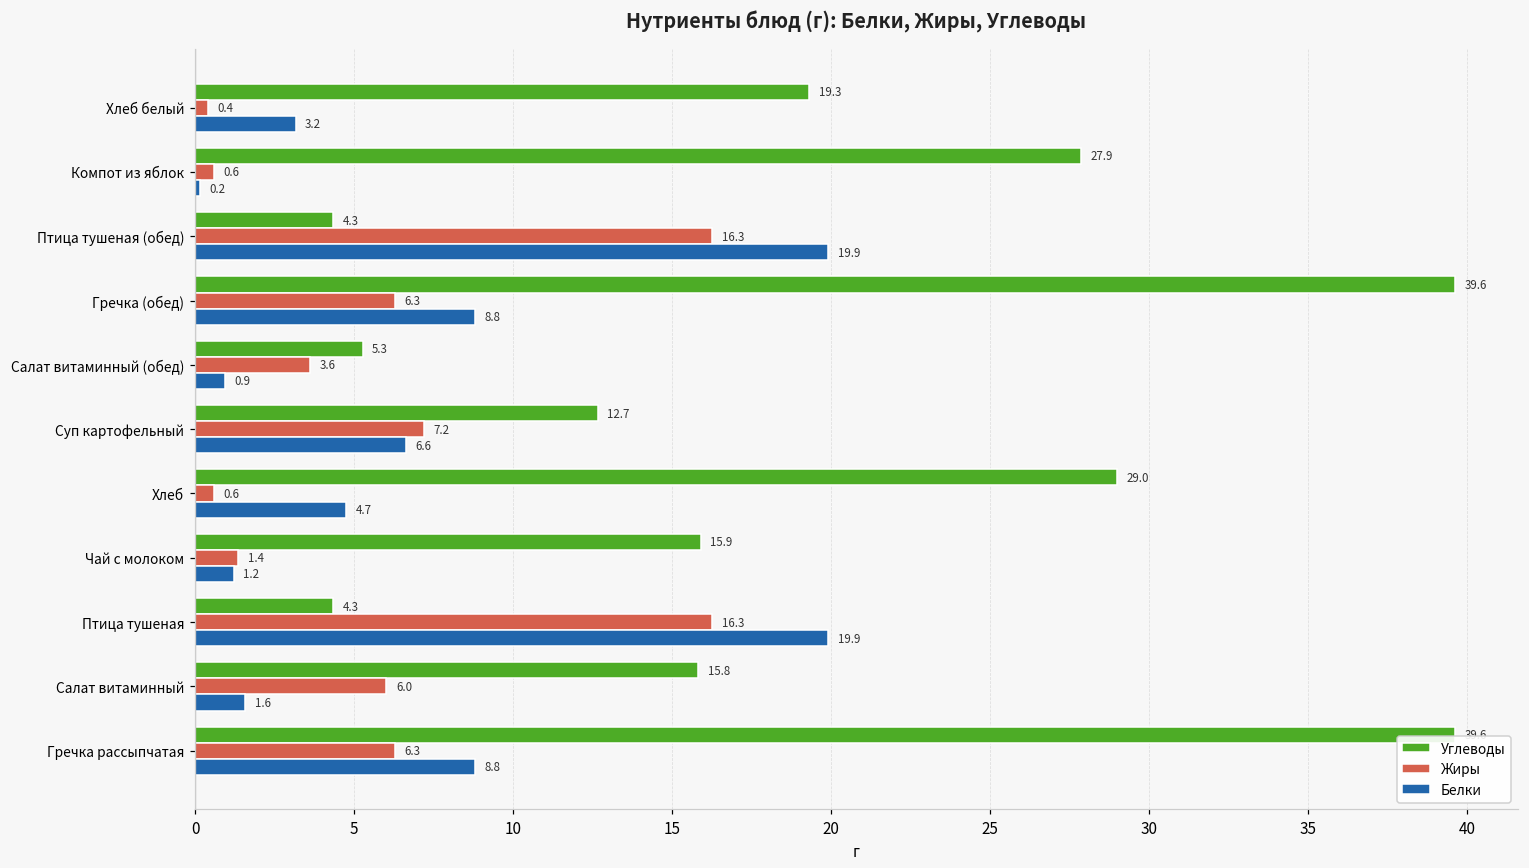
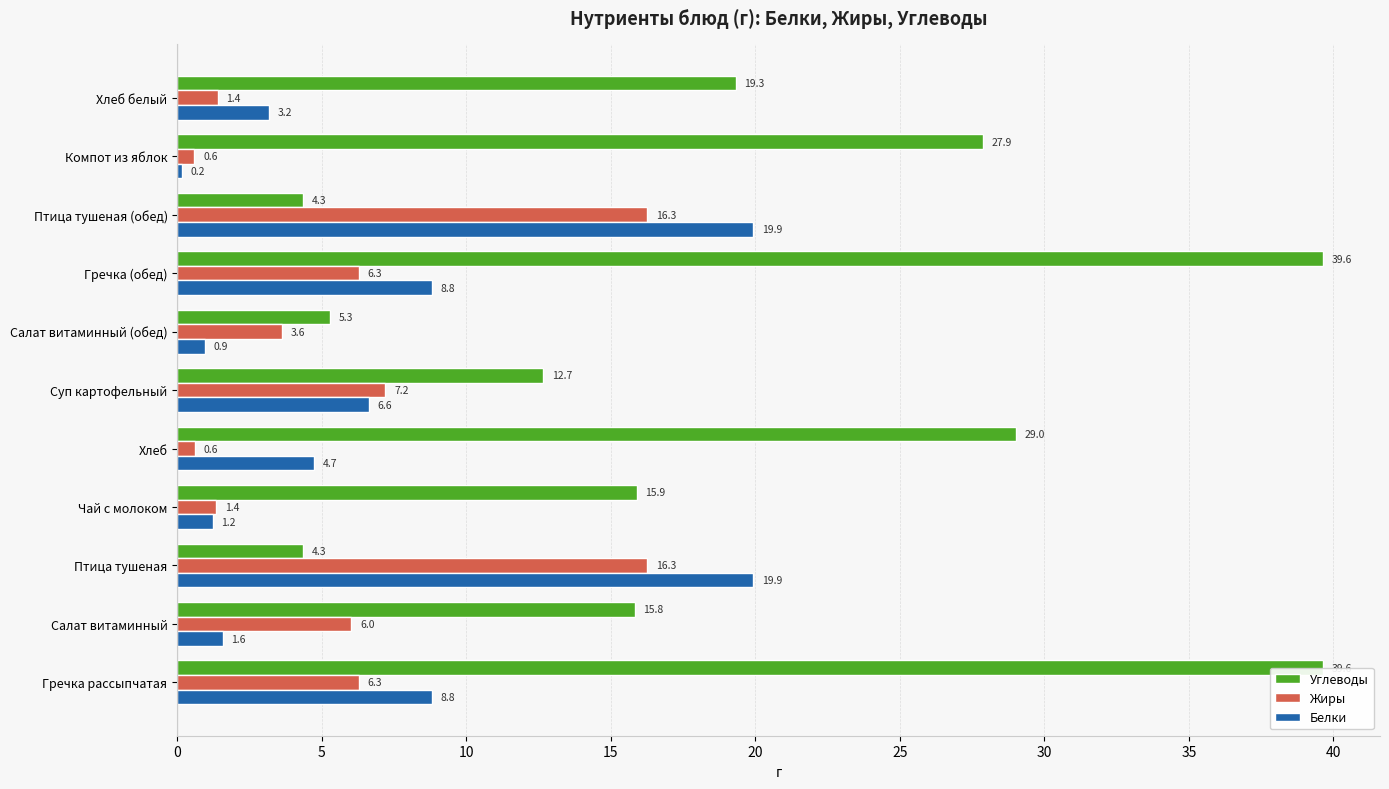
Жиры, Хлеб белый: 0.4 -> 1.4
